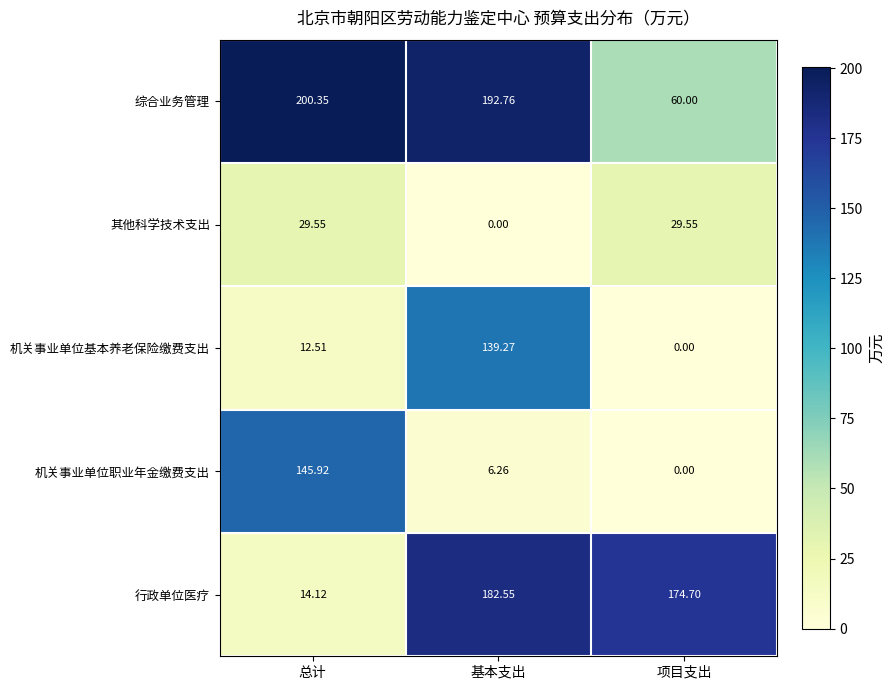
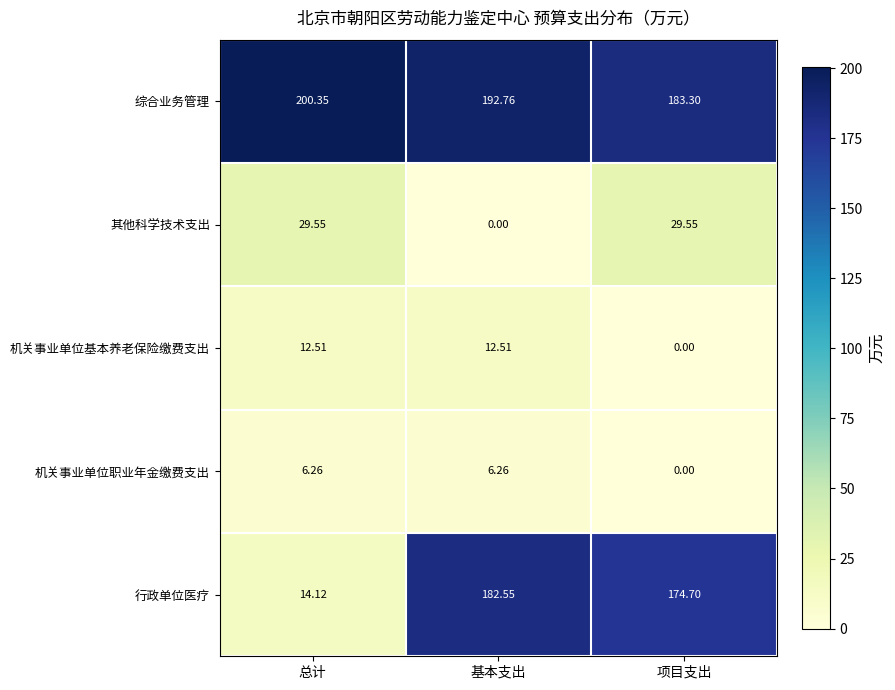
综合业务管理, 项目支出: 60.00 -> 183.30
机关事业单位基本养老保险缴费支出, 基本支出: 139.27 -> 12.51
机关事业单位职业年金缴费支出, 总计: 145.92 -> 6.26
